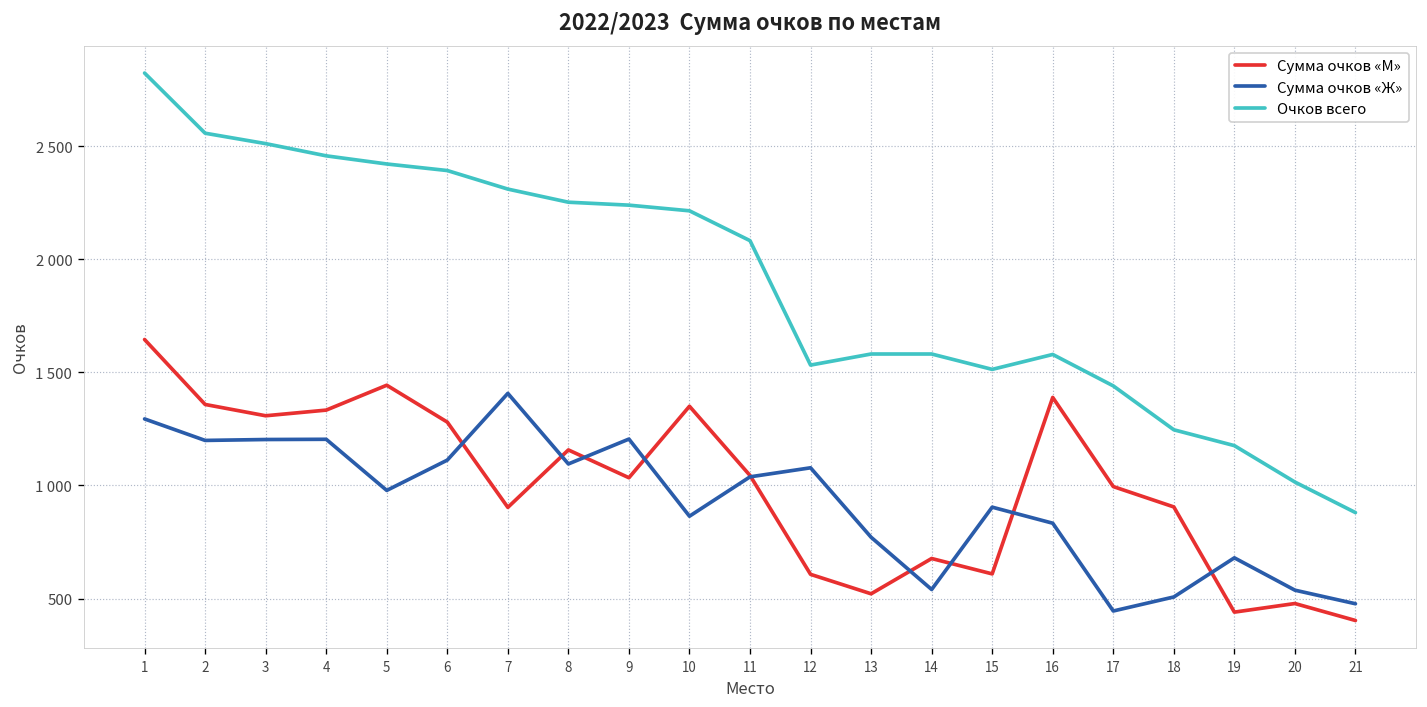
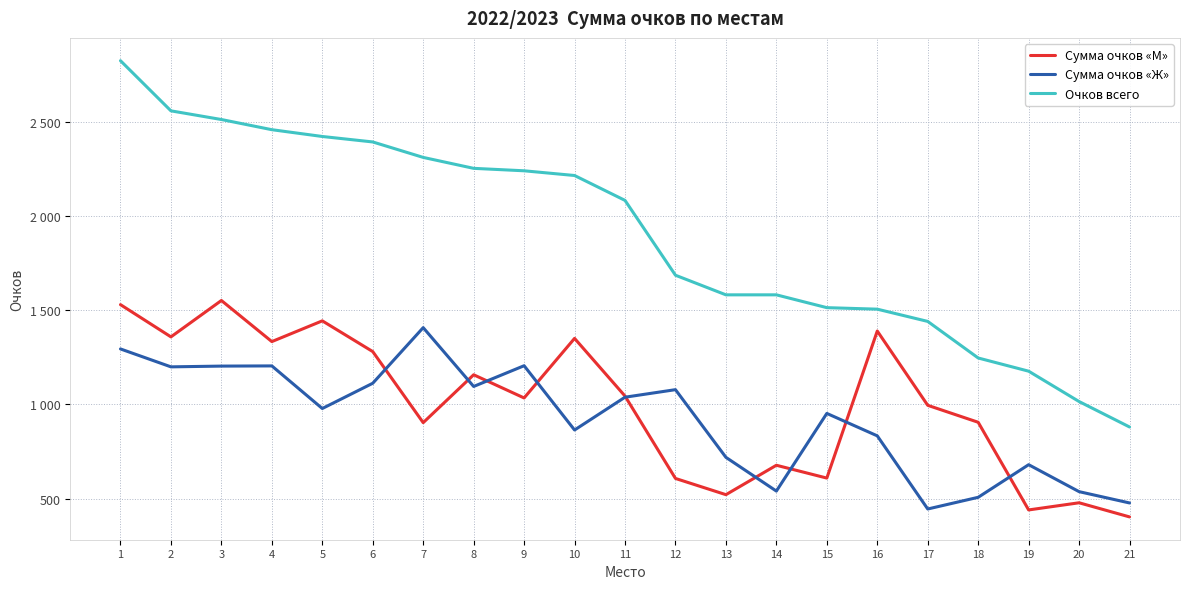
Сумма очков «М», 1: 1650 -> 1530
Сумма очков «М», 3: 1310 -> 1550
Очков всего, 12: 1530 -> 1690
Сумма очков «Ж», 13: 770 -> 720
Сумма очков «Ж», 15: 900 -> 950
Очков всего, 16: 1580 -> 1510
